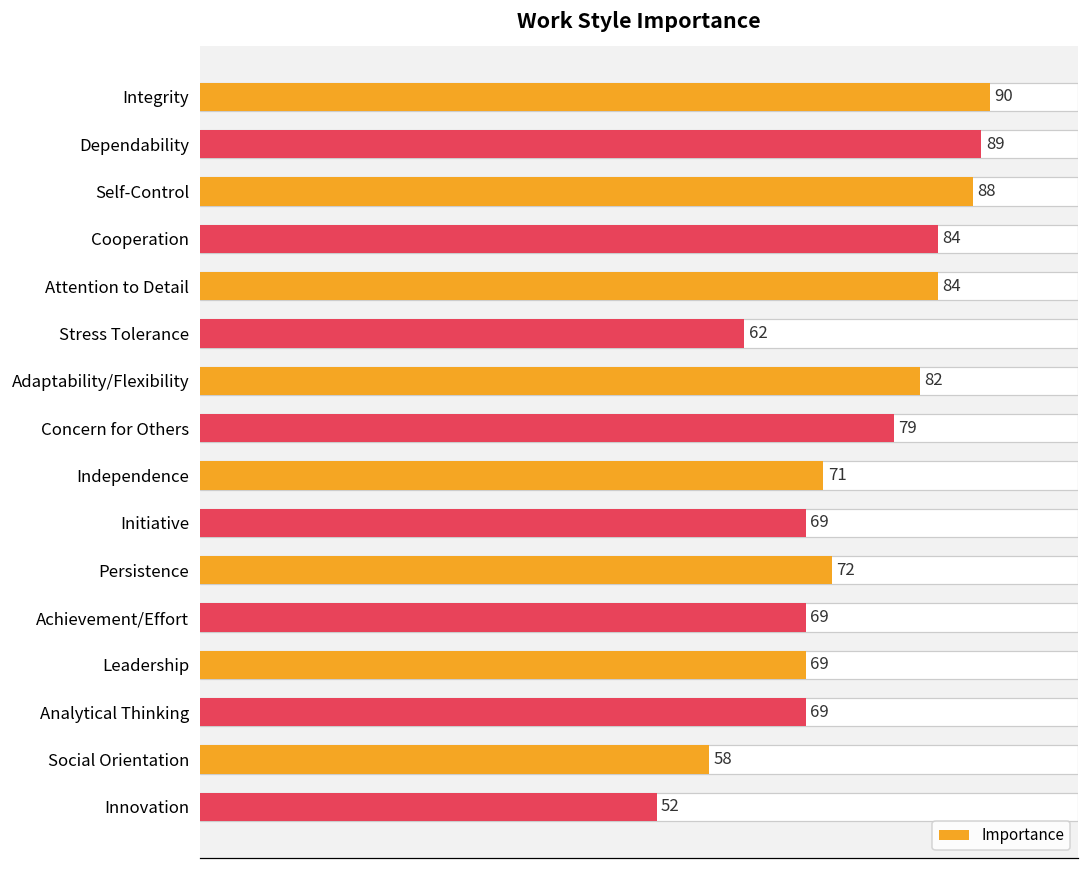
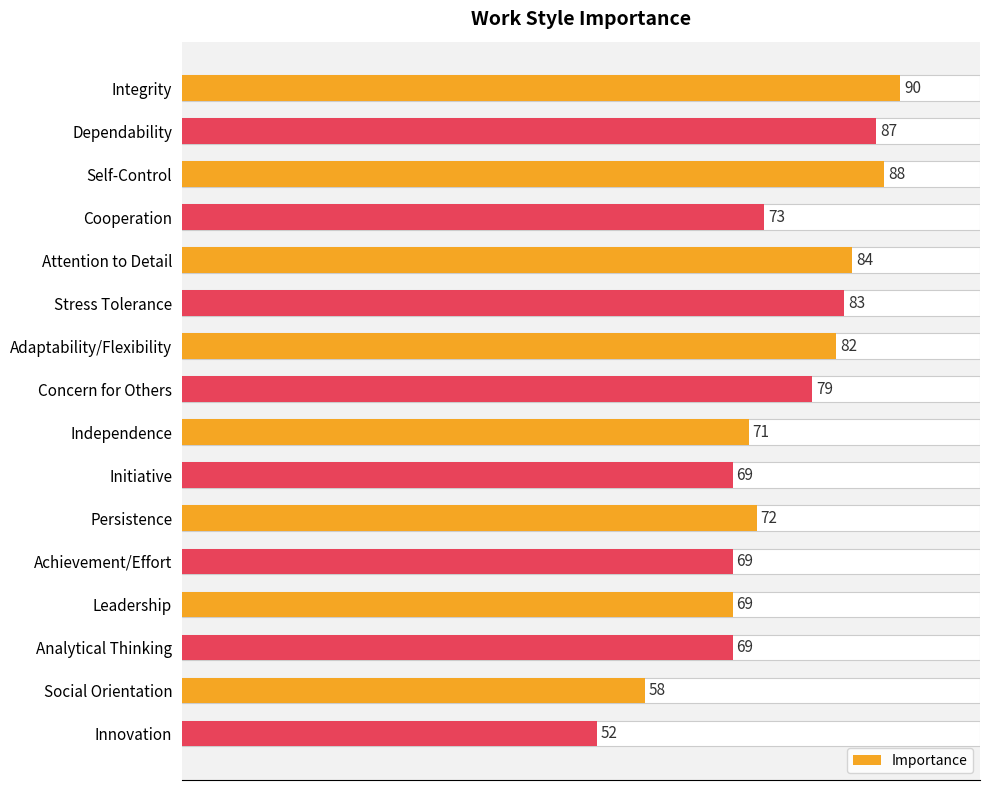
Dependability: 89 -> 87
Cooperation: 84 -> 73
Stress Tolerance: 62 -> 83
